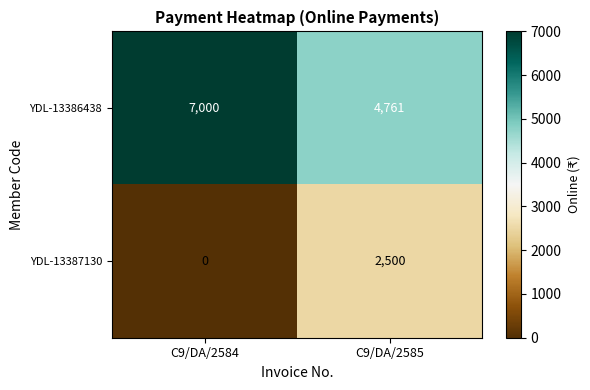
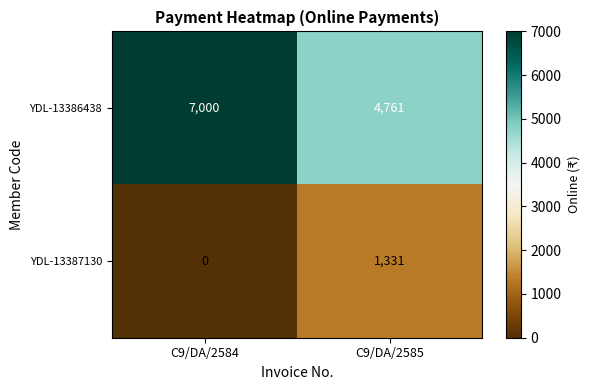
YDL-13387130, C9/DA/2585: 2,500 -> 1,331
